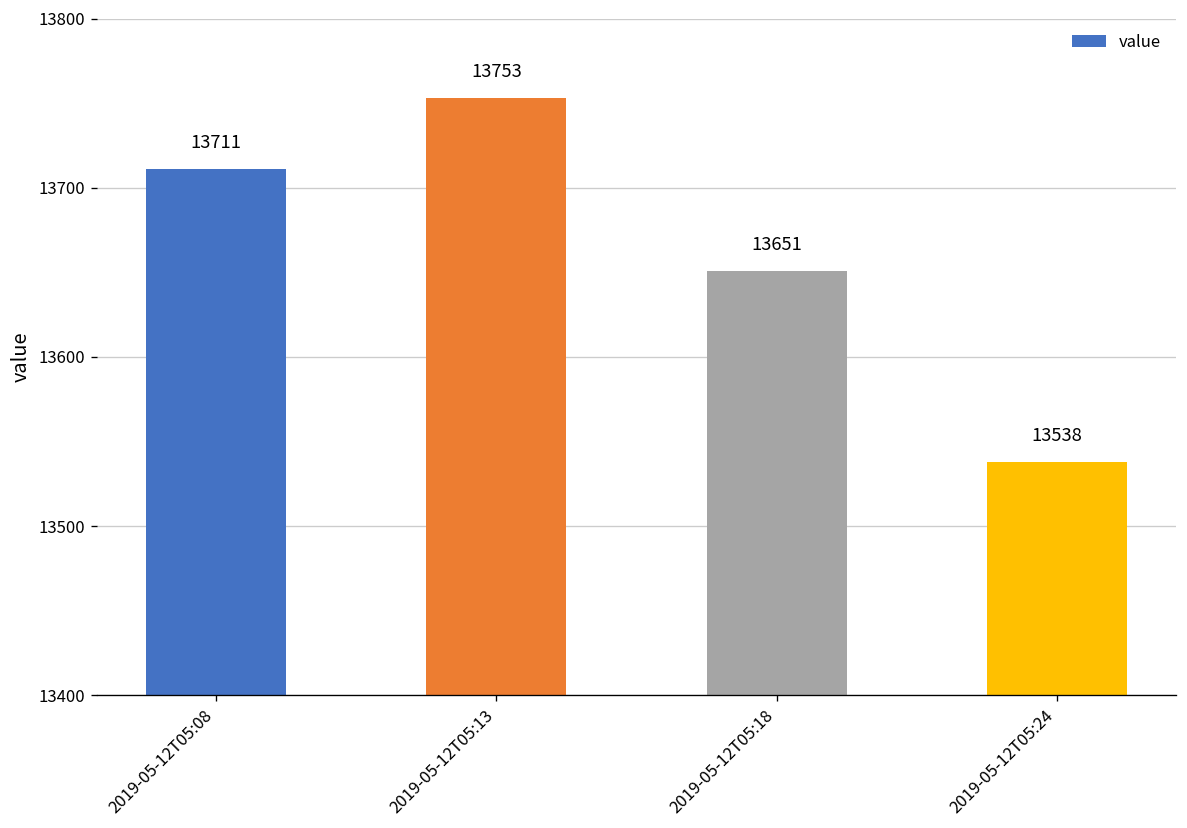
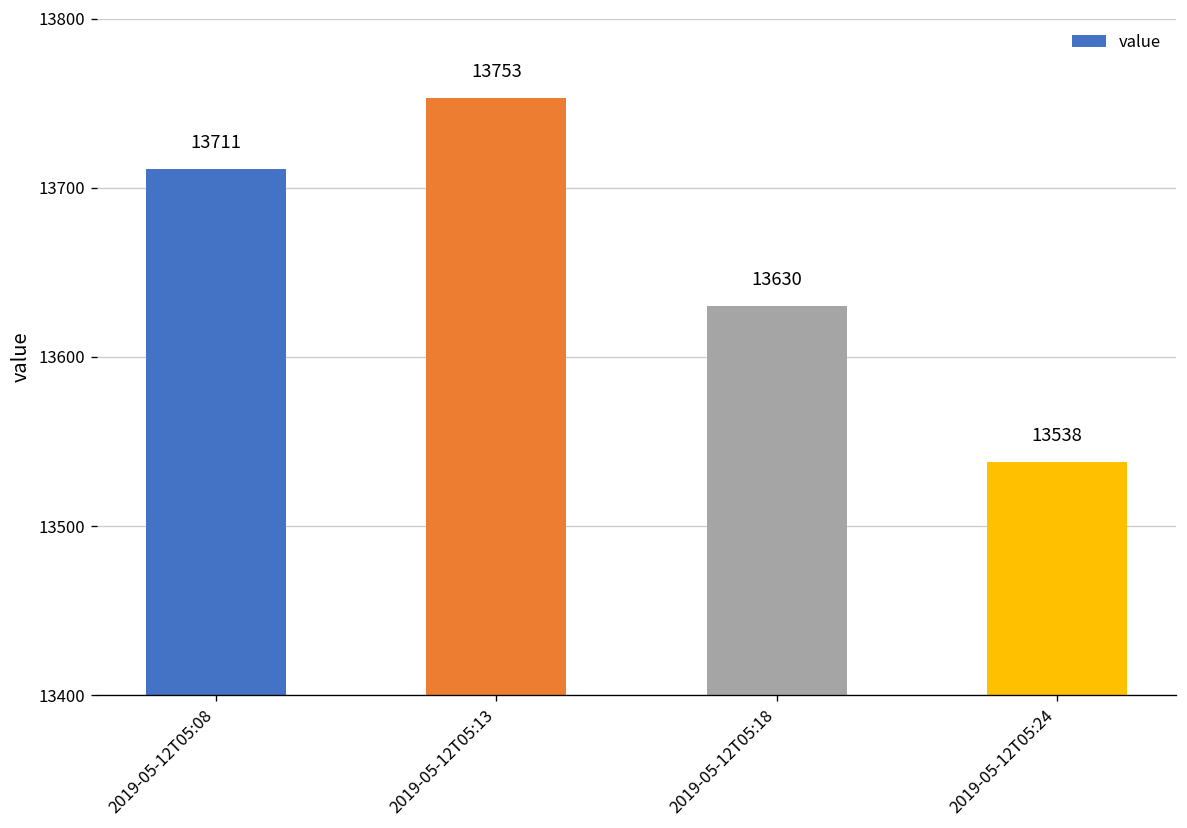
2019-05-12T05:18: 13651 -> 13630
